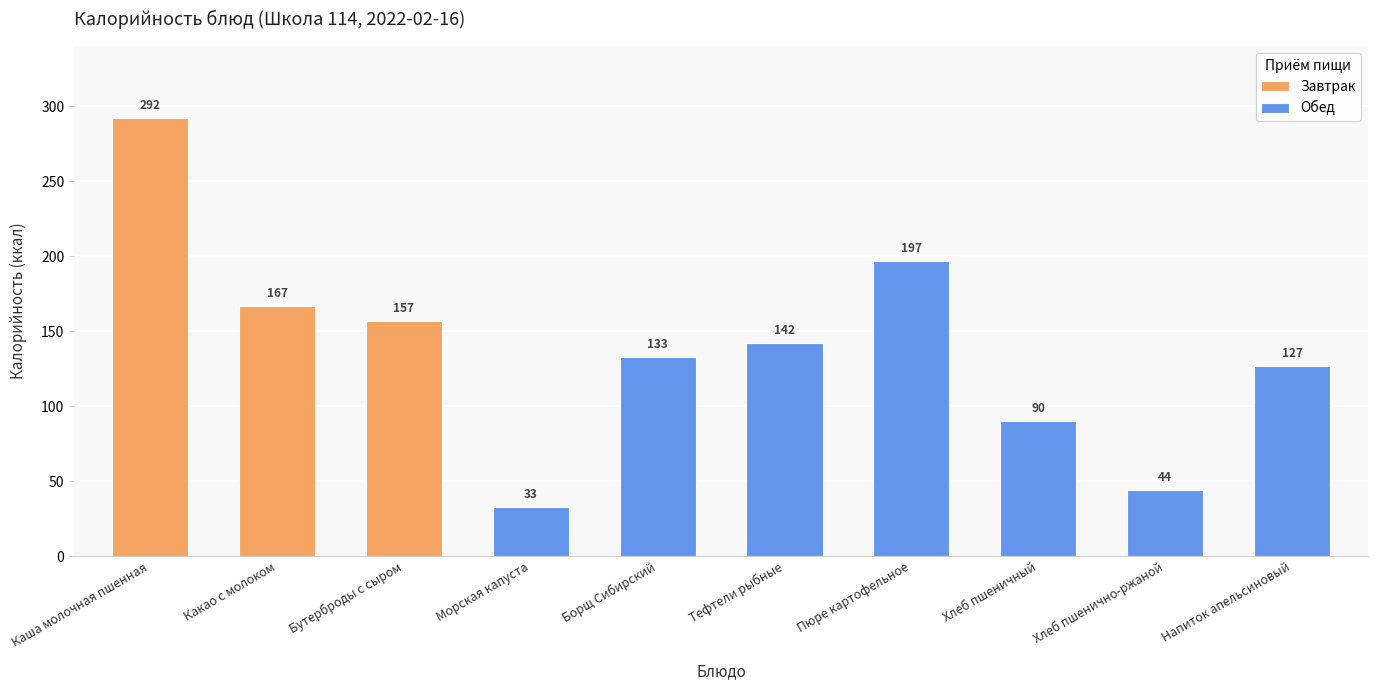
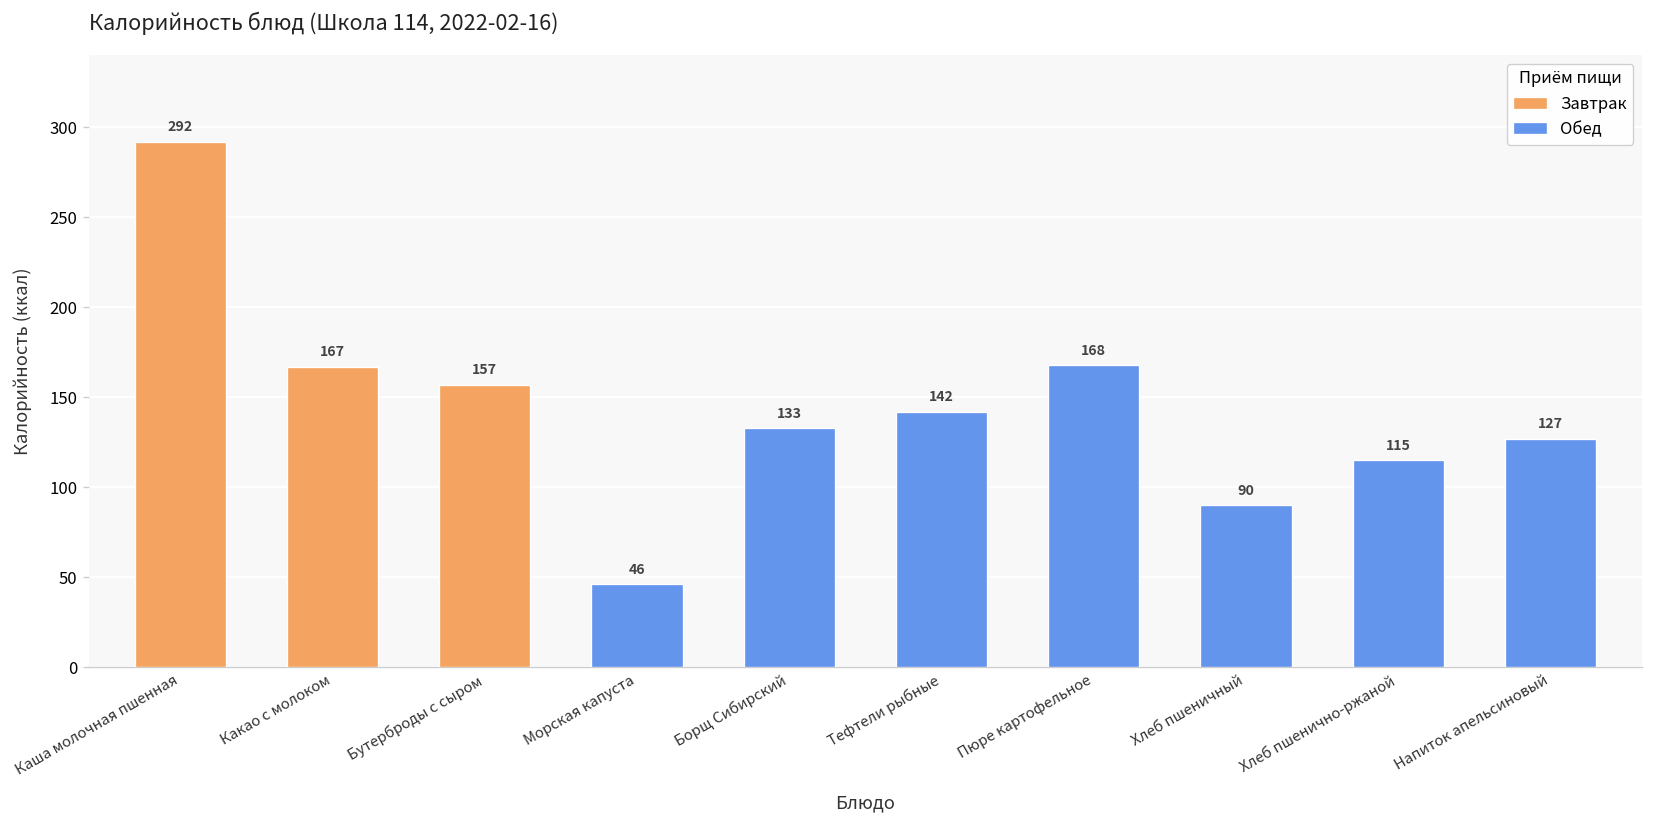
Морская капуста: 33 -> 46
Пюре картофельное: 197 -> 168
Хлеб пшенично-ржаной: 44 -> 115
